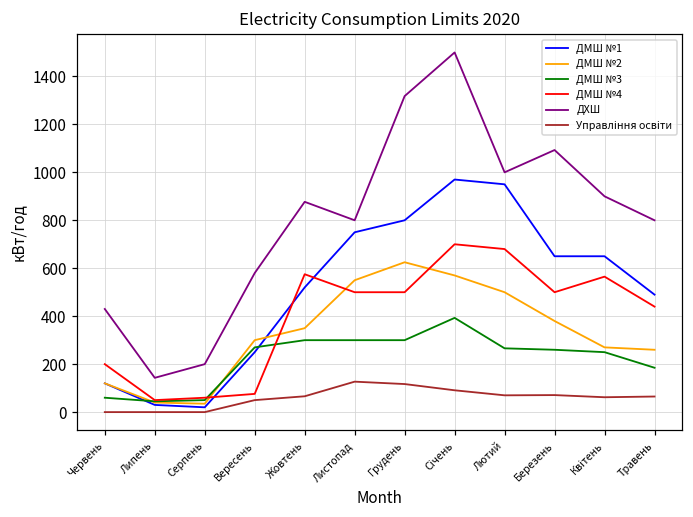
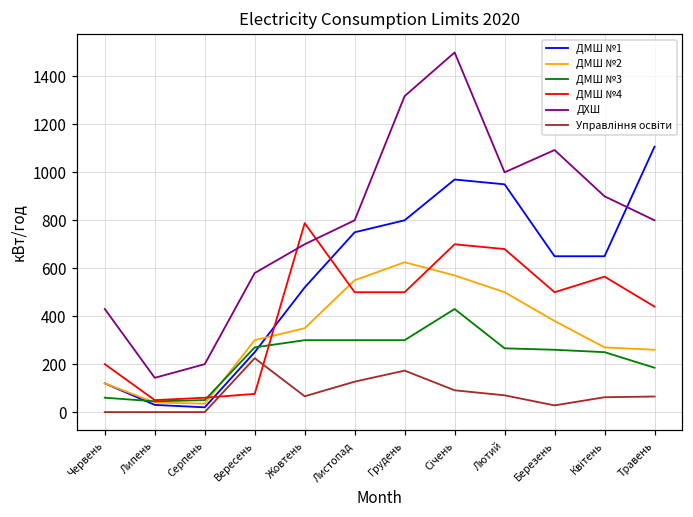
Управління освіти, Вересень: 50 -> 230
ДМШ №4, Жовтень: 580 -> 790
ДХШ, Жовтень: 880 -> 700
Управління освіти, Грудень: 120 -> 170
ДМШ №3, Січень: 390 -> 430
Управління освіти, Березень: 70 -> 30
ДМШ №1, Травень: 490 -> 1110
